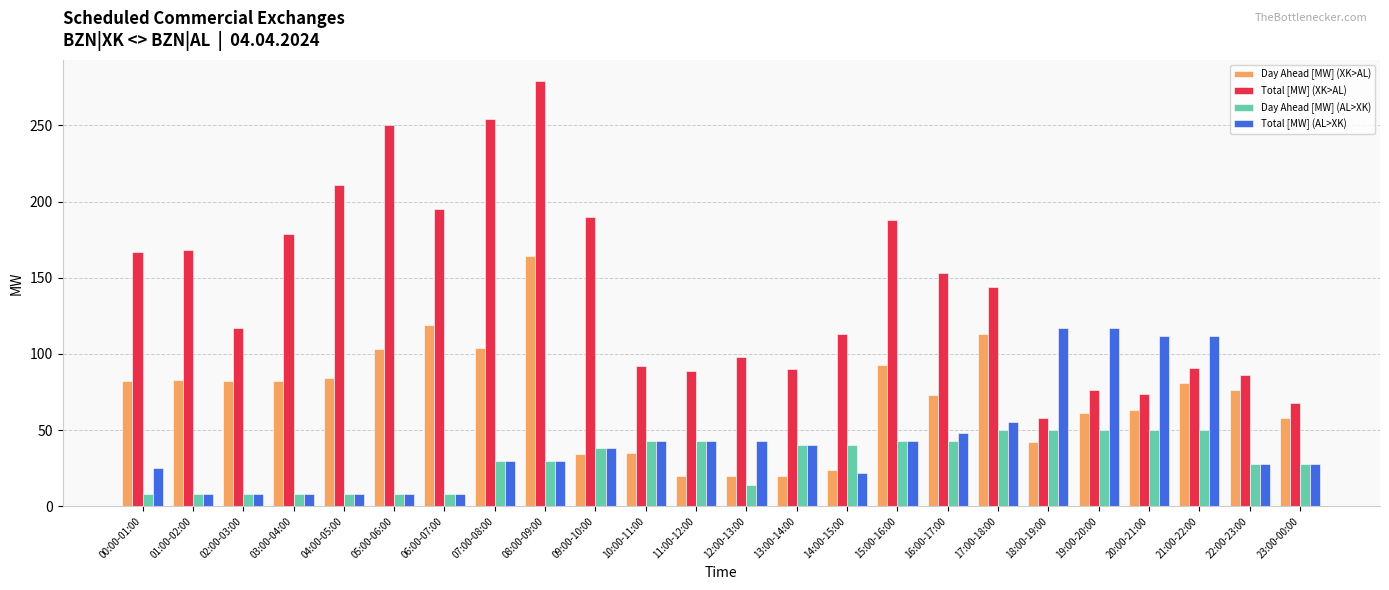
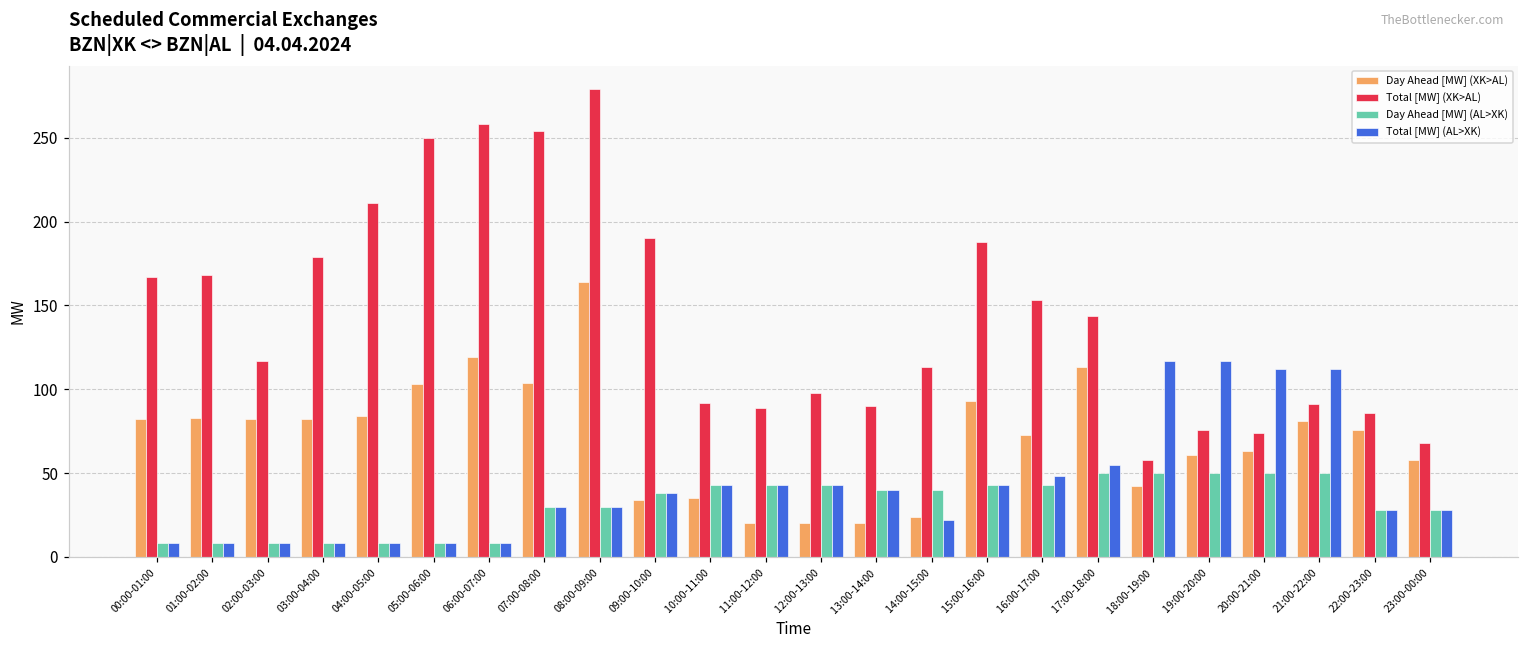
Total [MW] (AL>XK), 00:00-01:00: 25 -> 8
Total [MW] (XK>AL), 06:00-07:00: 195 -> 258
Day Ahead [MW] (AL>XK), 12:00-13:00: 14 -> 43
